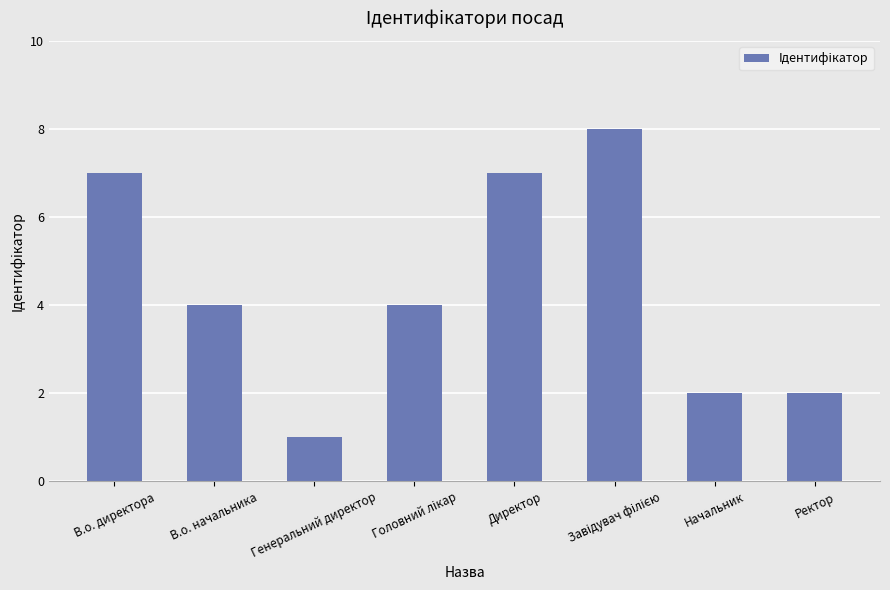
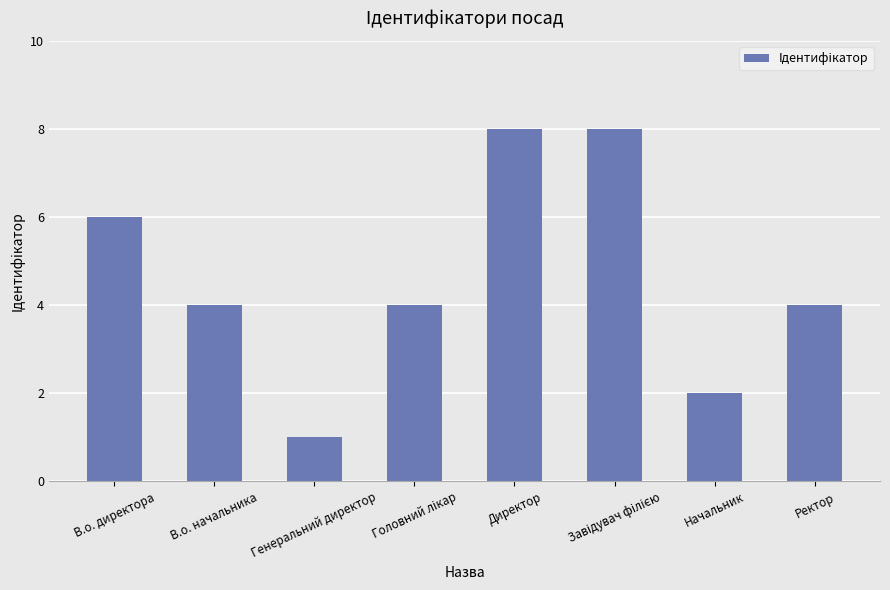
В.о. директора: 7 -> 6
Директор: 7 -> 8
Ректор: 2 -> 4
